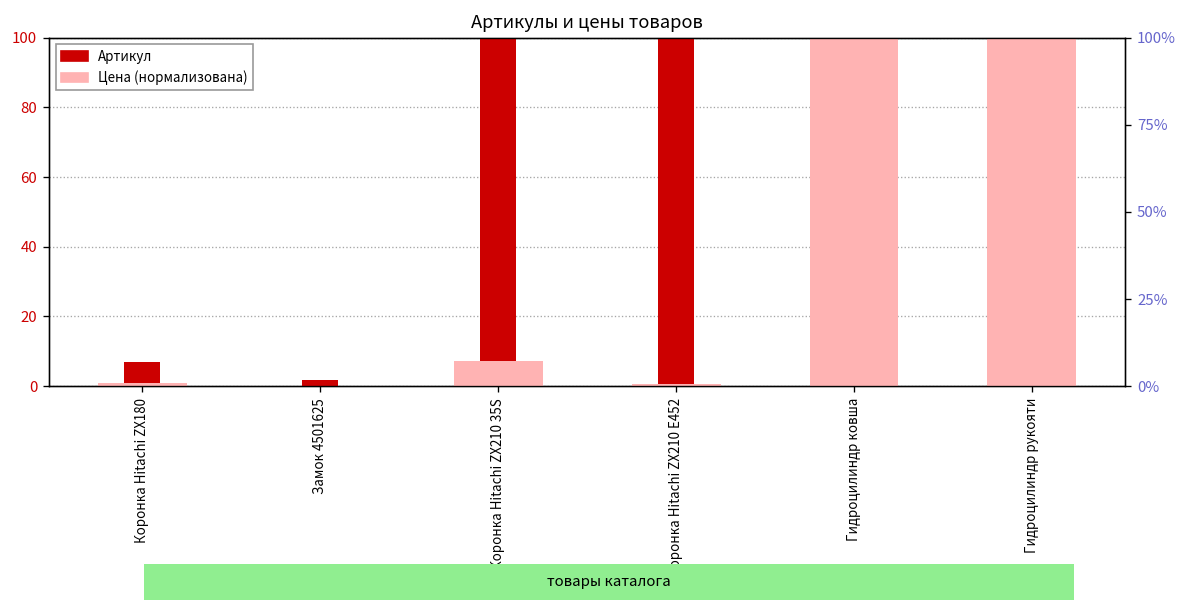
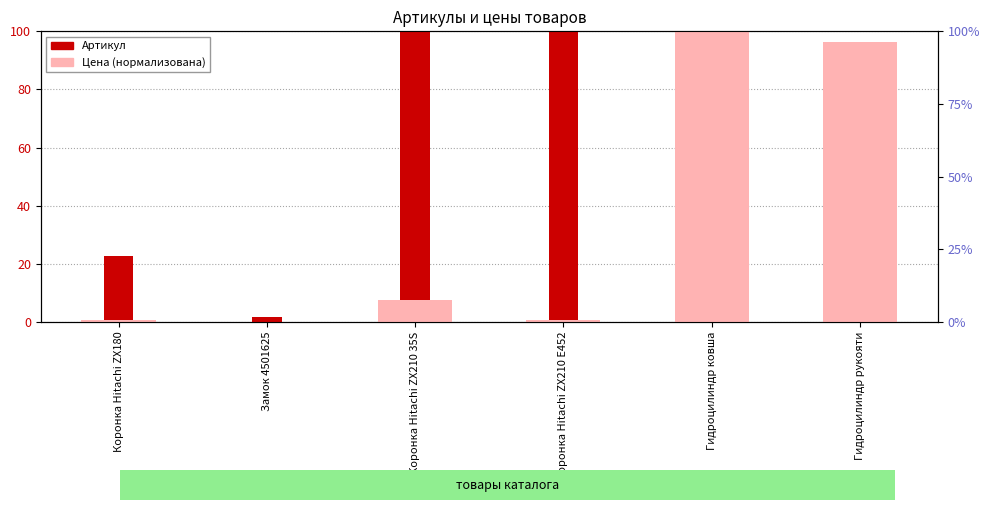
Артикул, Коронка Hitachi ZX180: 7 -> 23
Цена (нормализована), Гидроцилиндр рукояти: 100% -> 96%
